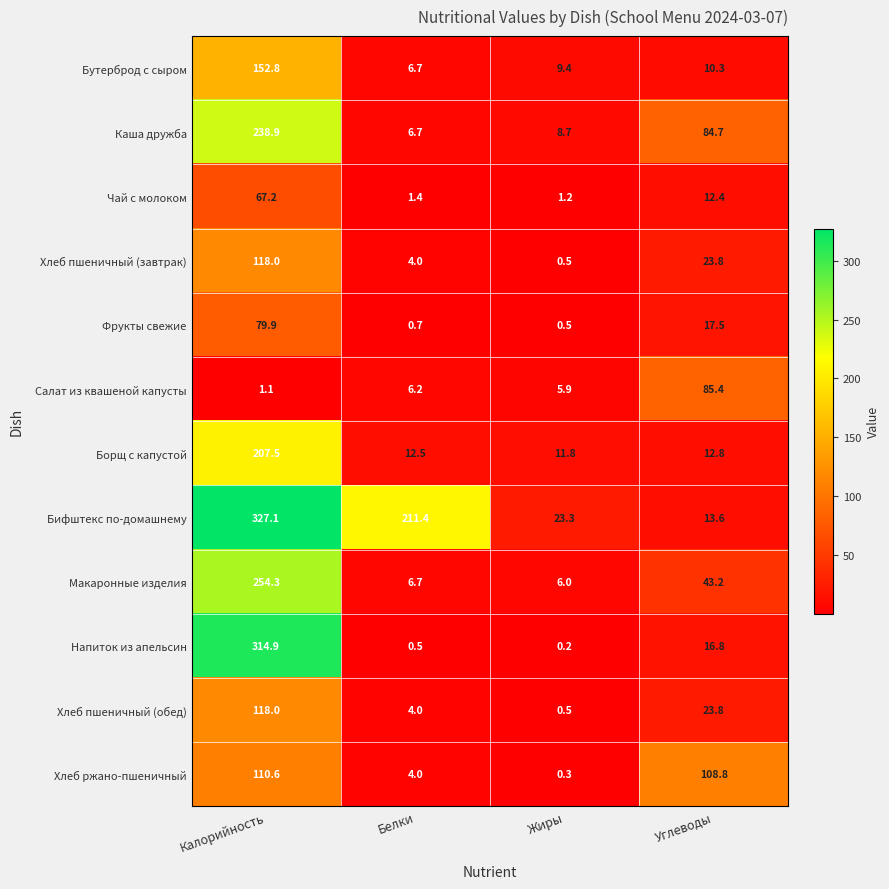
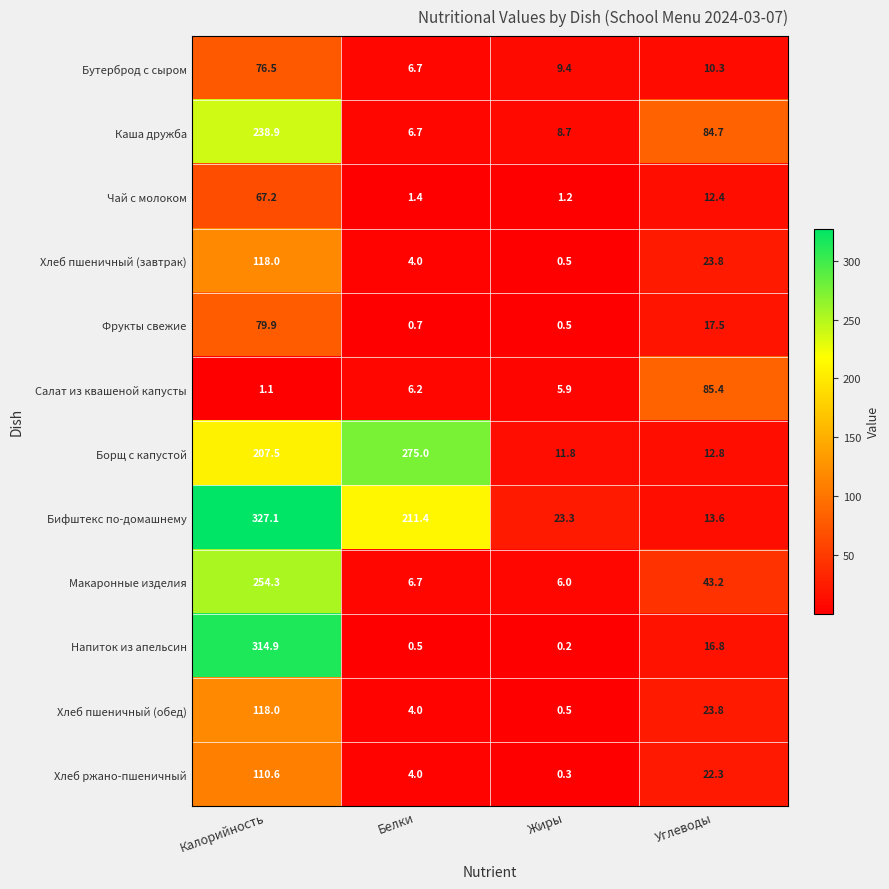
Бутерброд с сыром, Калорийность: 152.8 -> 76.5
Борщ с капустой, Белки: 12.5 -> 275.0
Хлеб ржано-пшеничный, Углеводы: 108.8 -> 22.3
